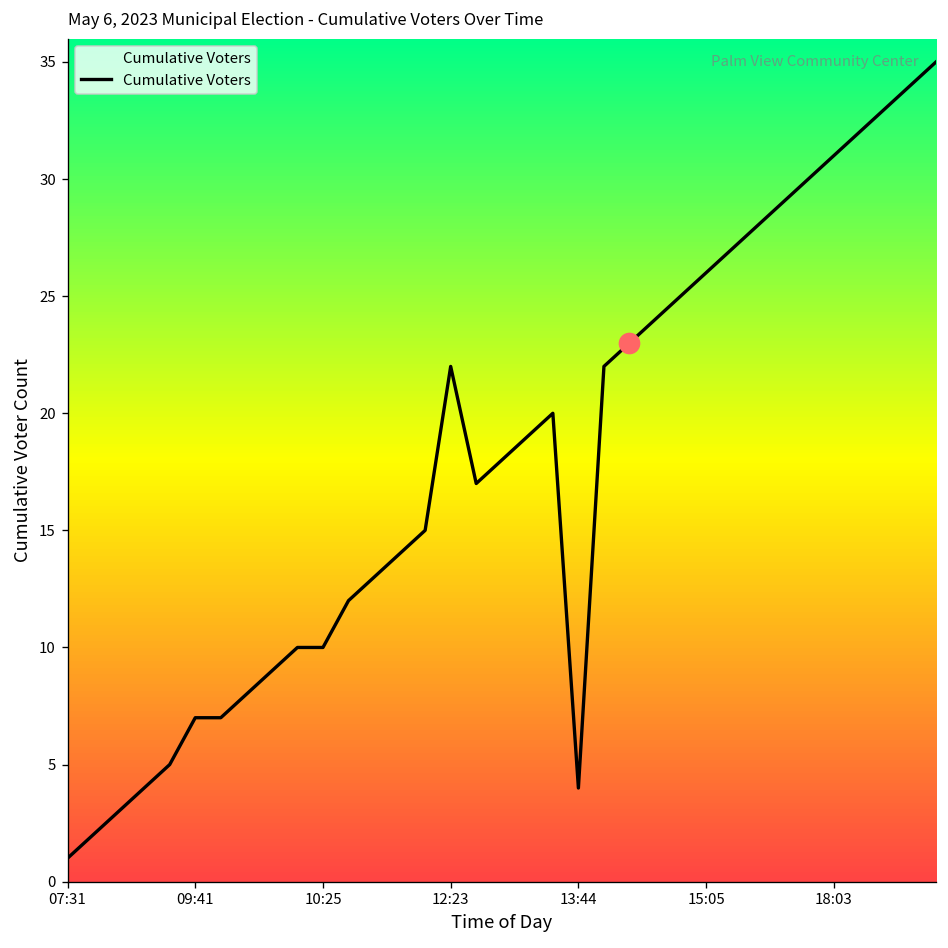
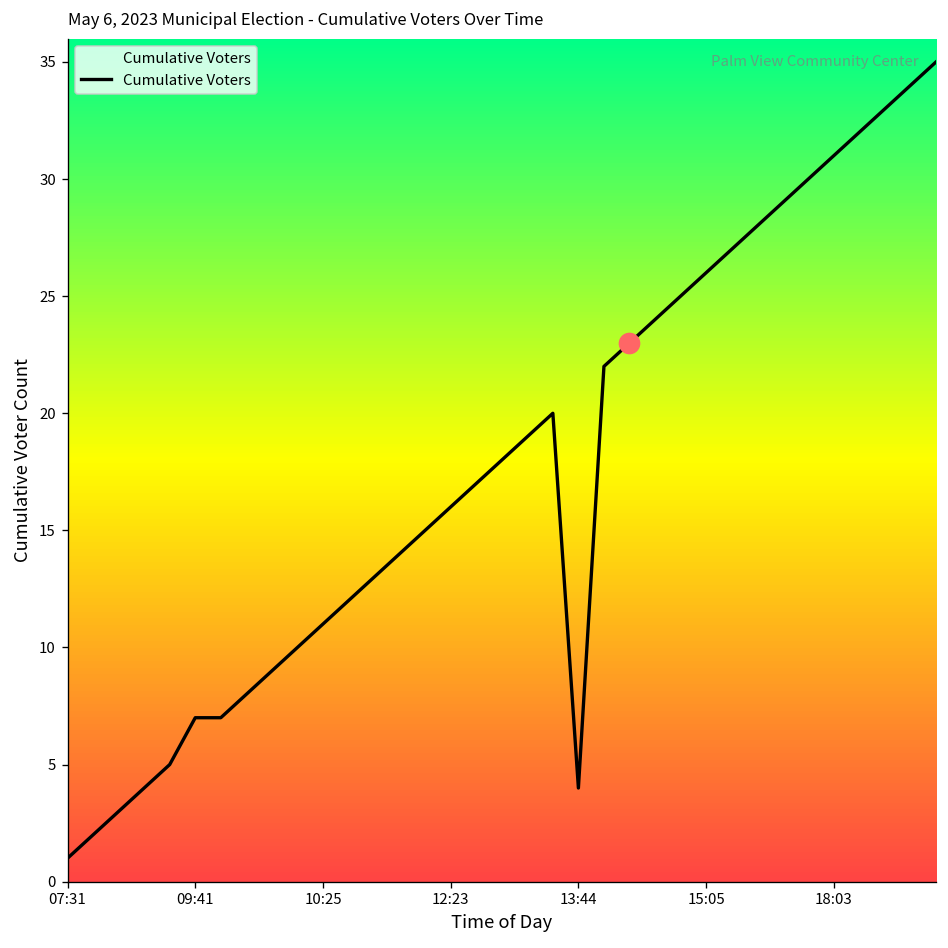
Cumulative Voters, 10:25: 10 -> 11
Cumulative Voters, 12:23: 22 -> 16
